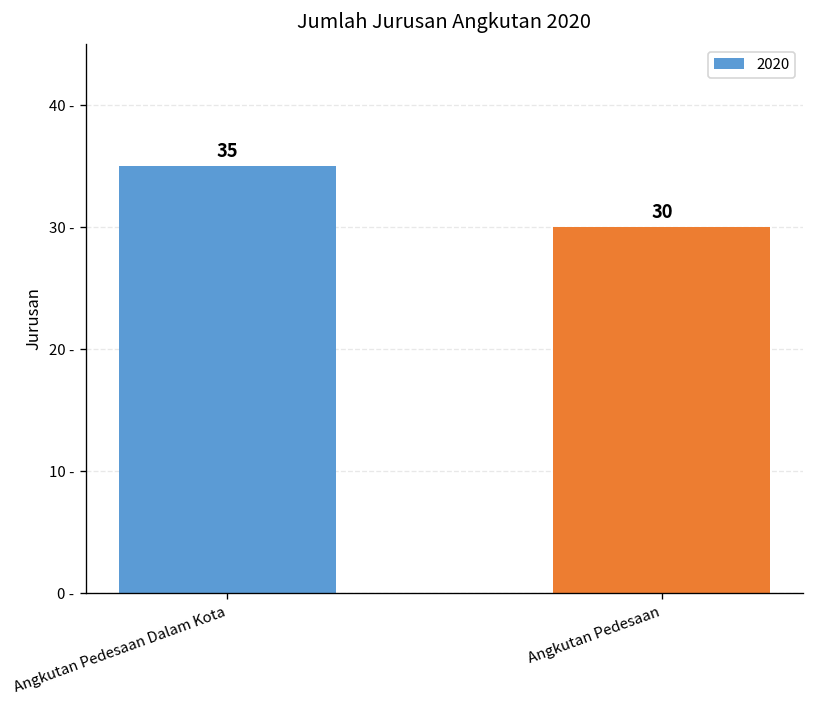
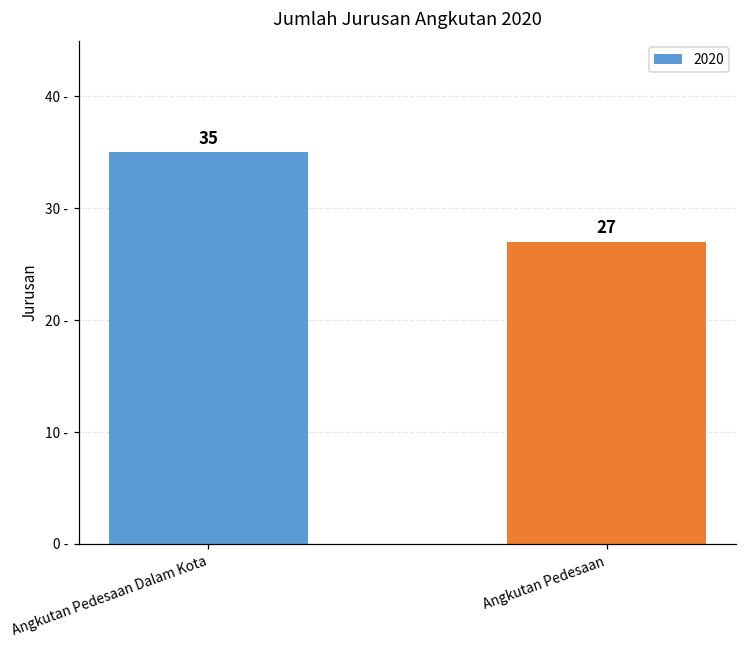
Angkutan Pedesaan: 30 -> 27
